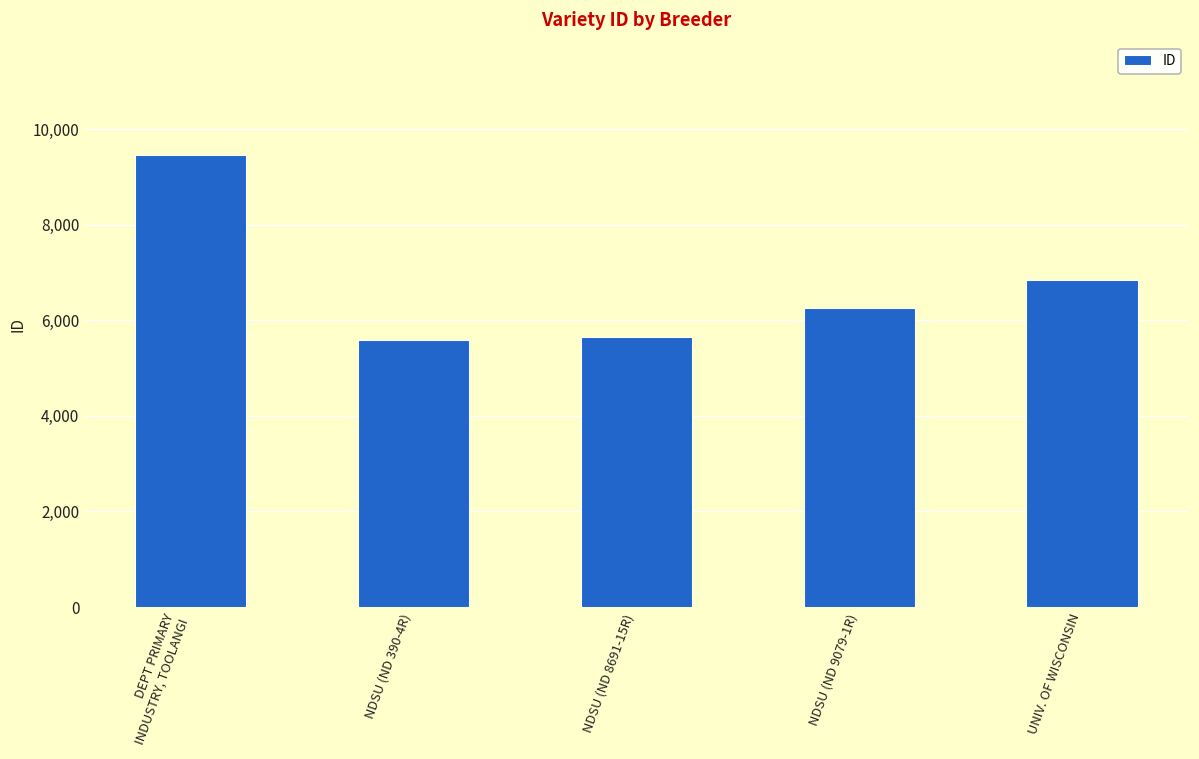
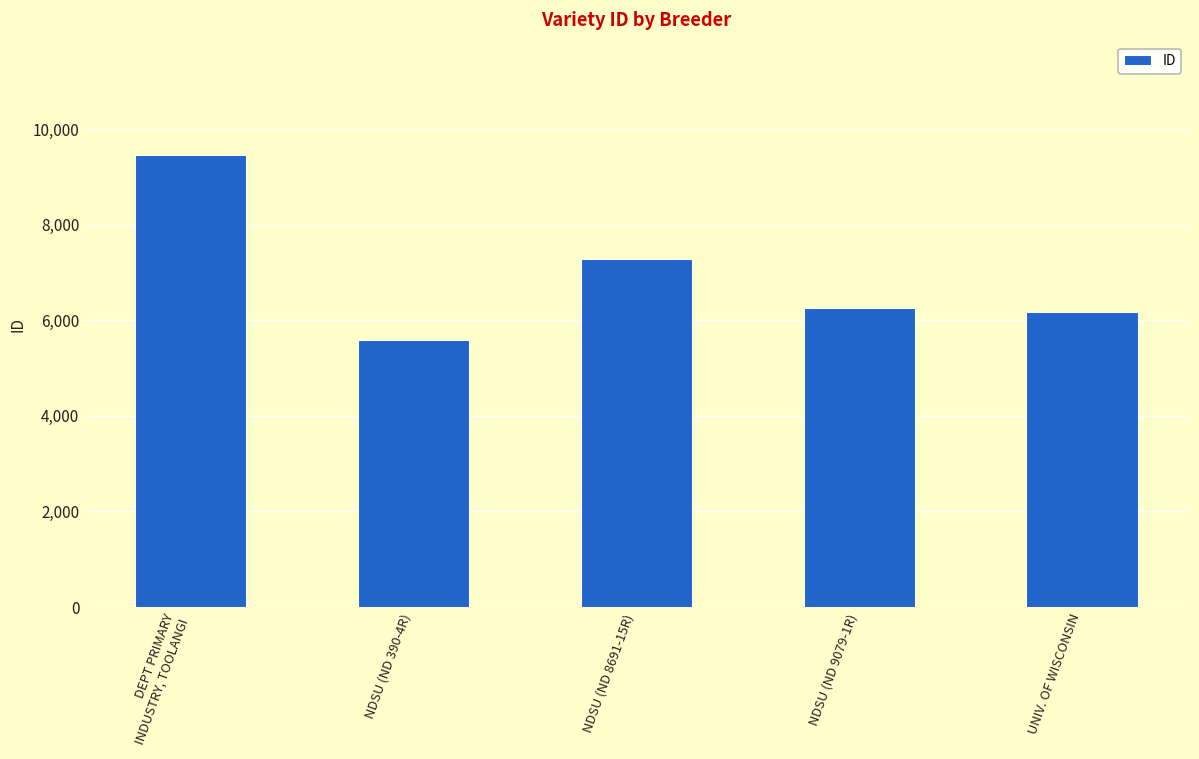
NDSU (ND 8691-15R): 5,600 -> 7,300
UNIV. OF WISCONSIN: 6,800 -> 6,200
